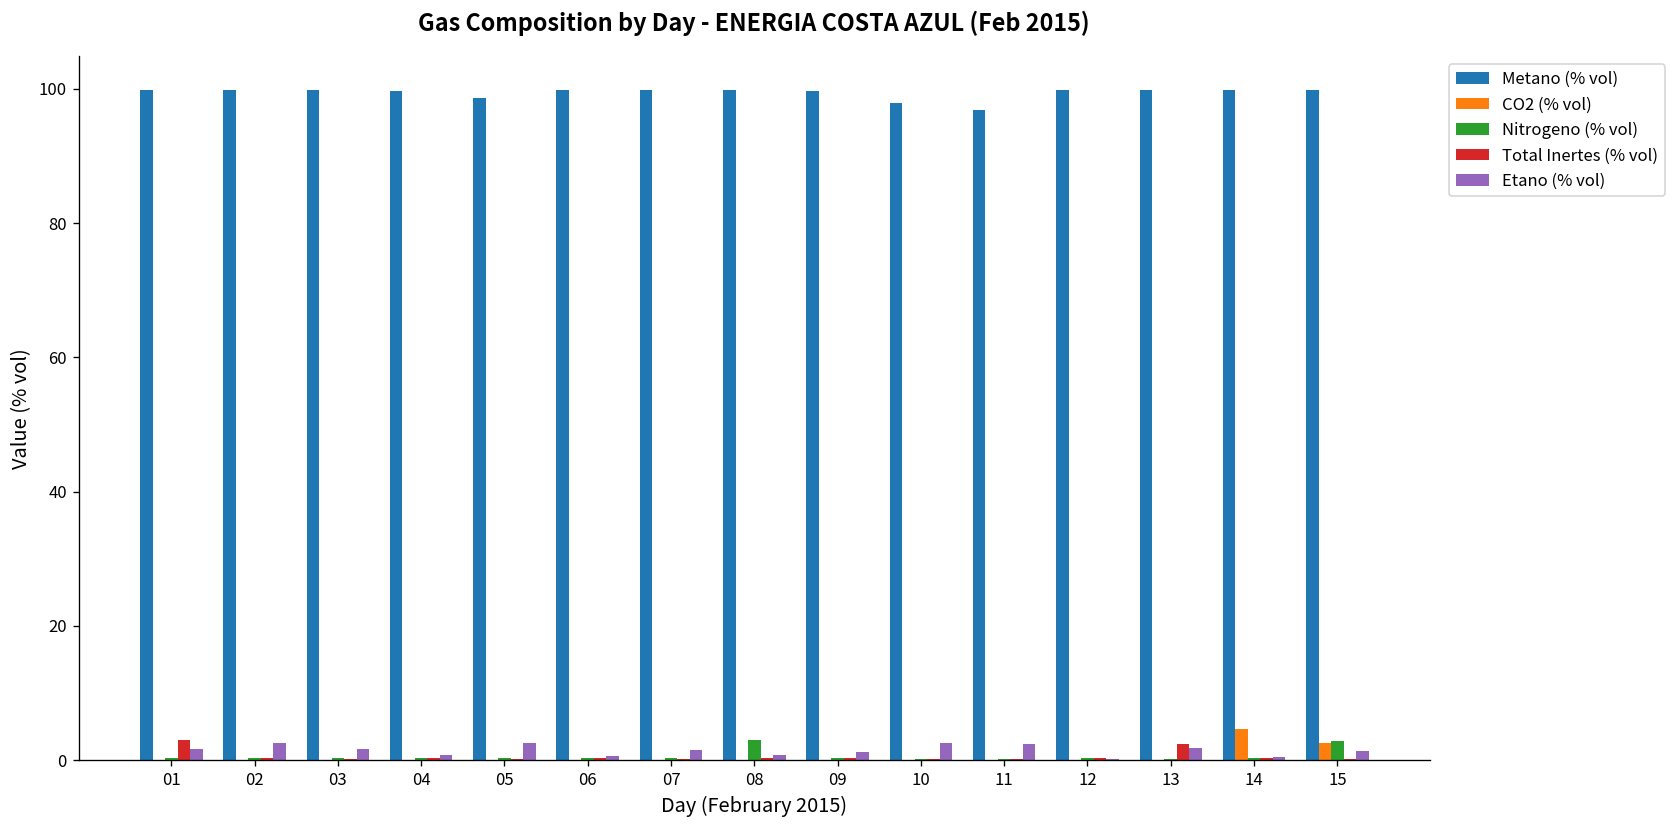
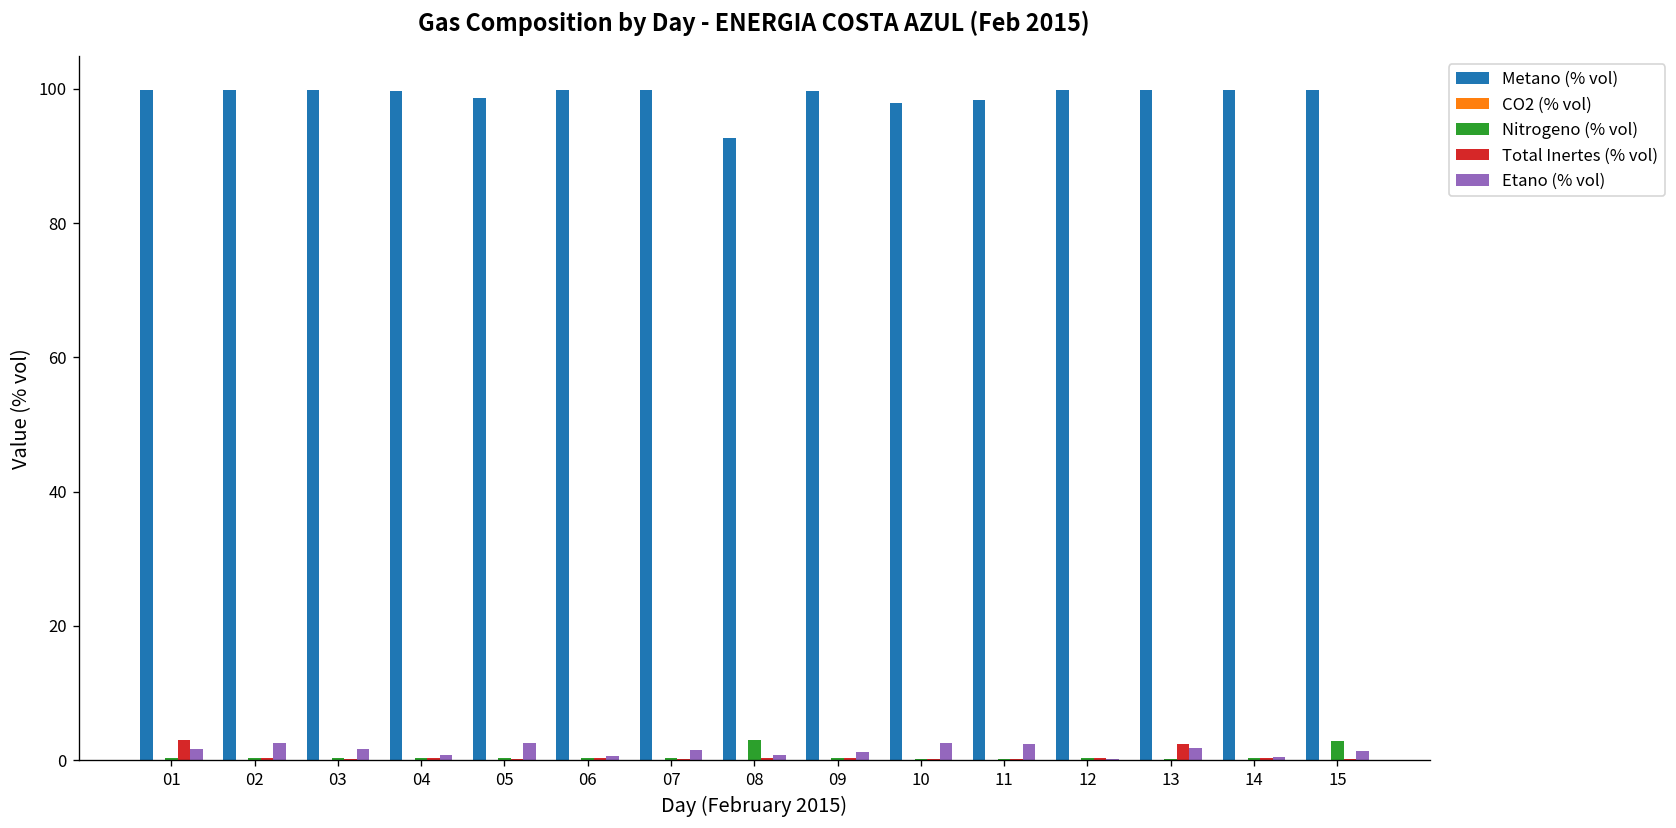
Metano (% vol), 08: 100 -> 93
Metano (% vol), 11: 97 -> 98
CO2 (% vol), 14: 5 -> 0
CO2 (% vol), 15: 2 -> 0
